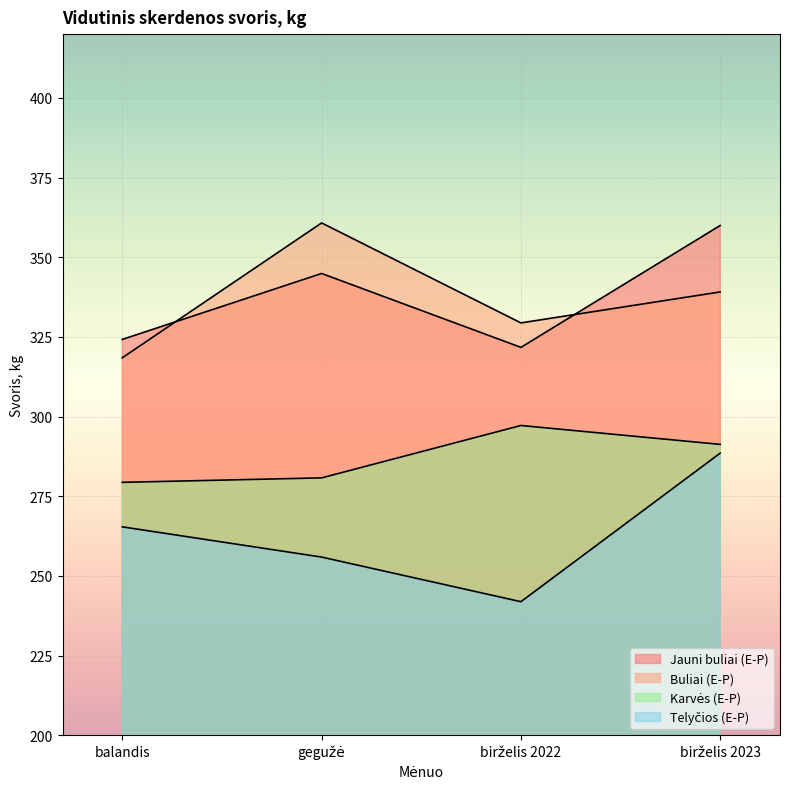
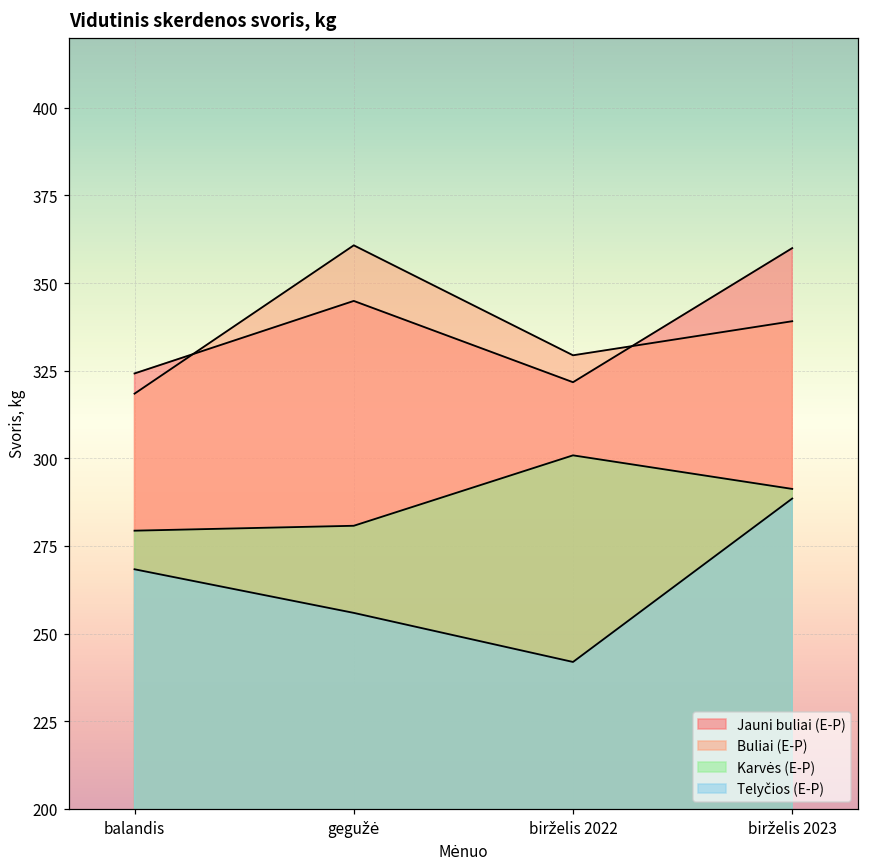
Telyčios (E-P), balandis: 265 -> 268
Karvės (E-P), birželis 2022: 297 -> 301
